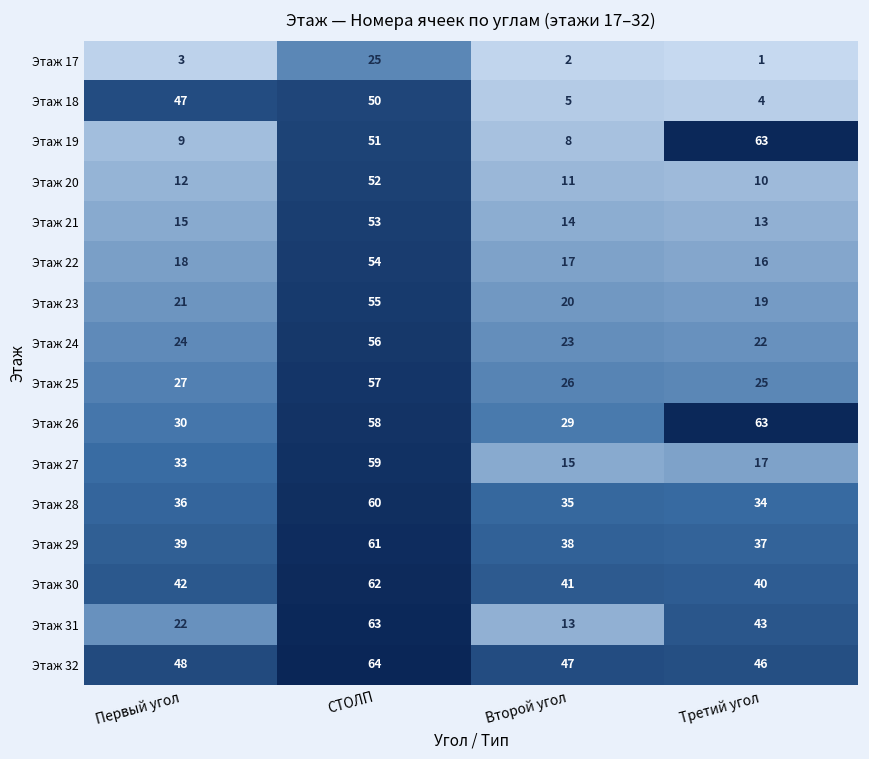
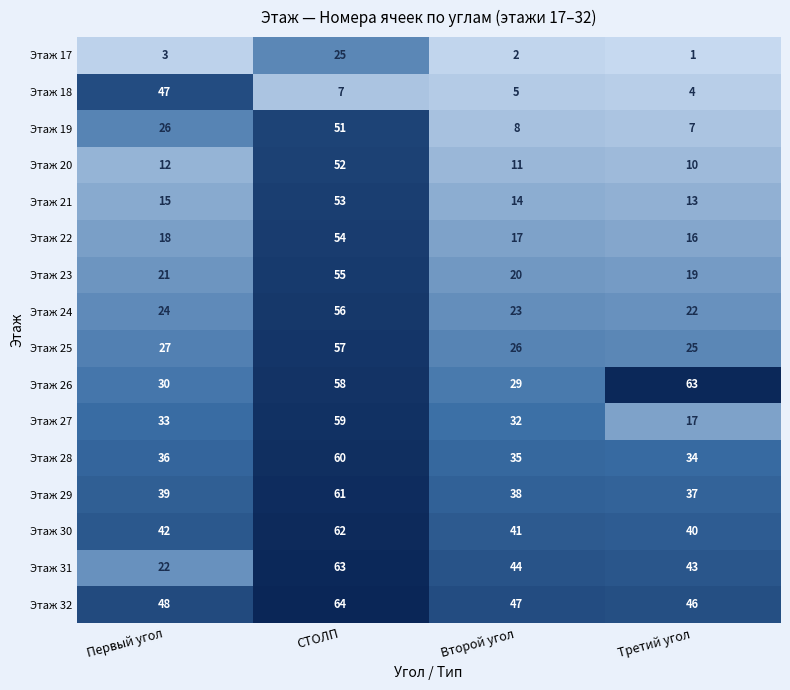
Этаж 18, СТОЛП: 50 -> 7
Этаж 19, Первый угол: 9 -> 26
Этаж 19, Третий угол: 63 -> 7
Этаж 27, Второй угол: 15 -> 32
Этаж 31, Второй угол: 13 -> 44
